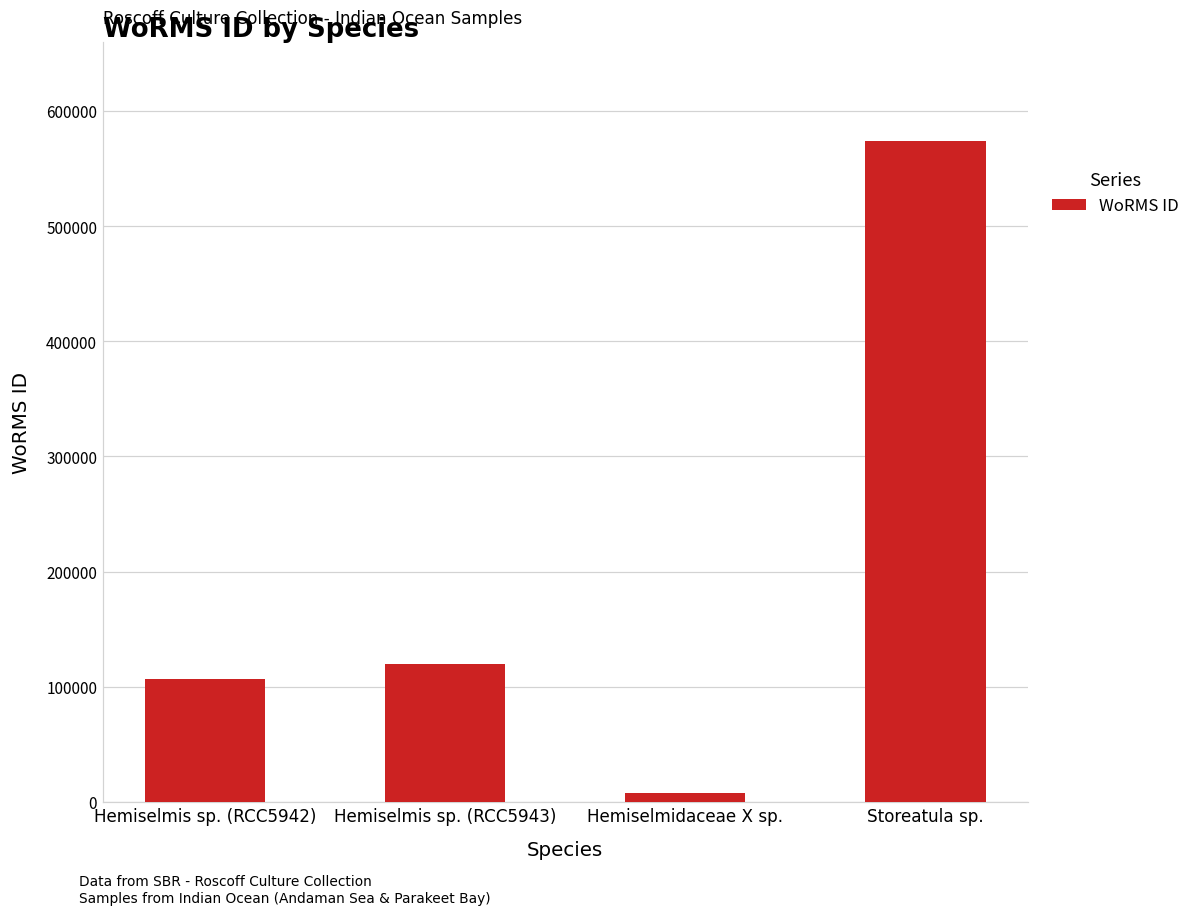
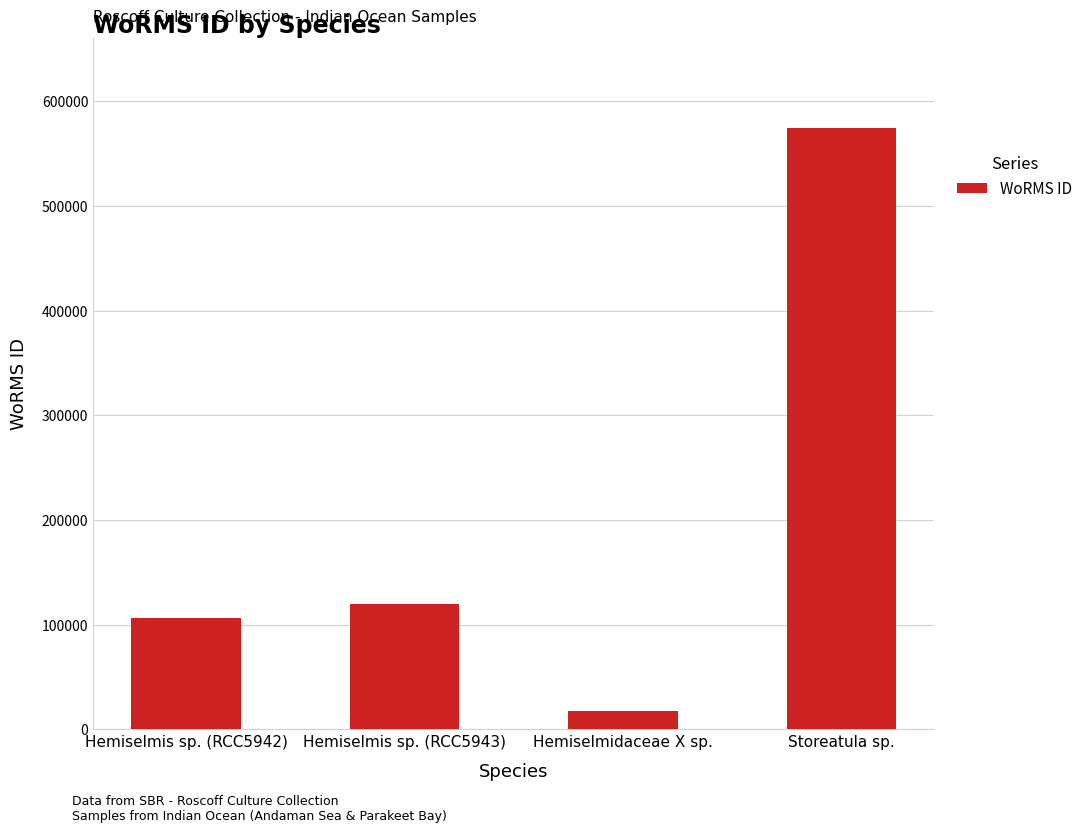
Hemiselmidaceae X sp.: 8000 -> 18000
